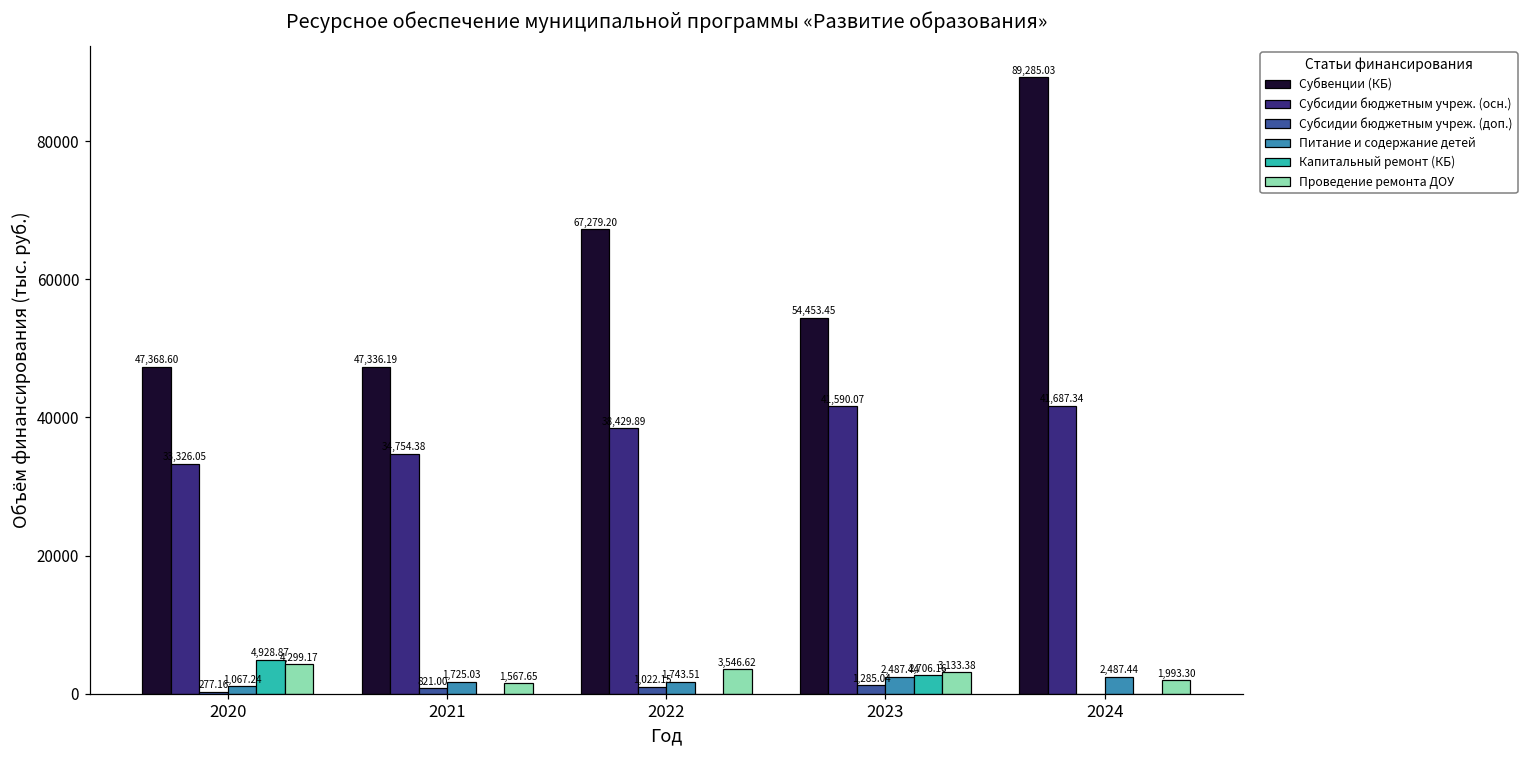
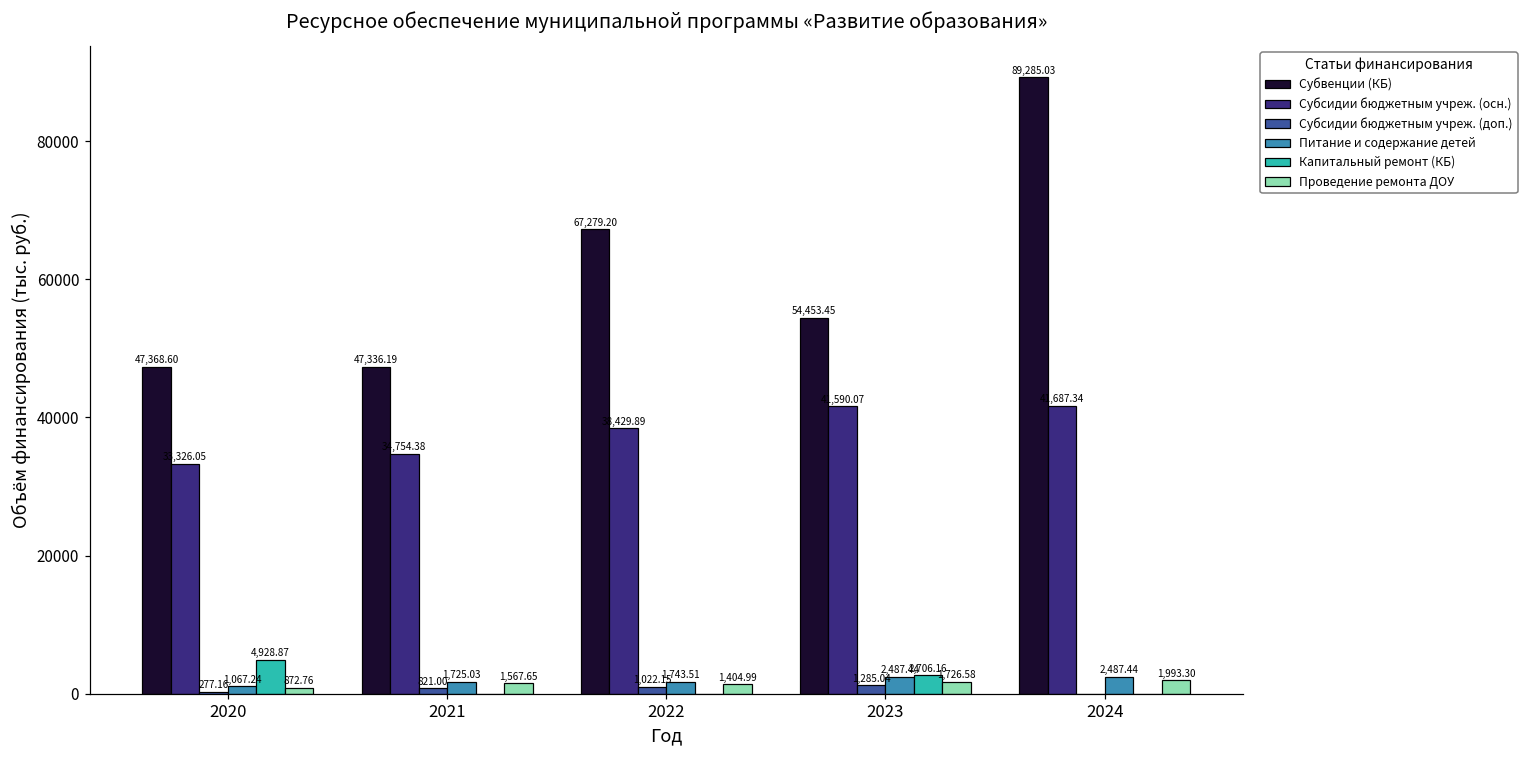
Проведение ремонта ДОУ, 2020: 4,299.17 -> 872.76
Проведение ремонта ДОУ, 2022: 3,546.62 -> 1,404.99
Проведение ремонта ДОУ, 2023: 3,133.38 -> 1,726.58
